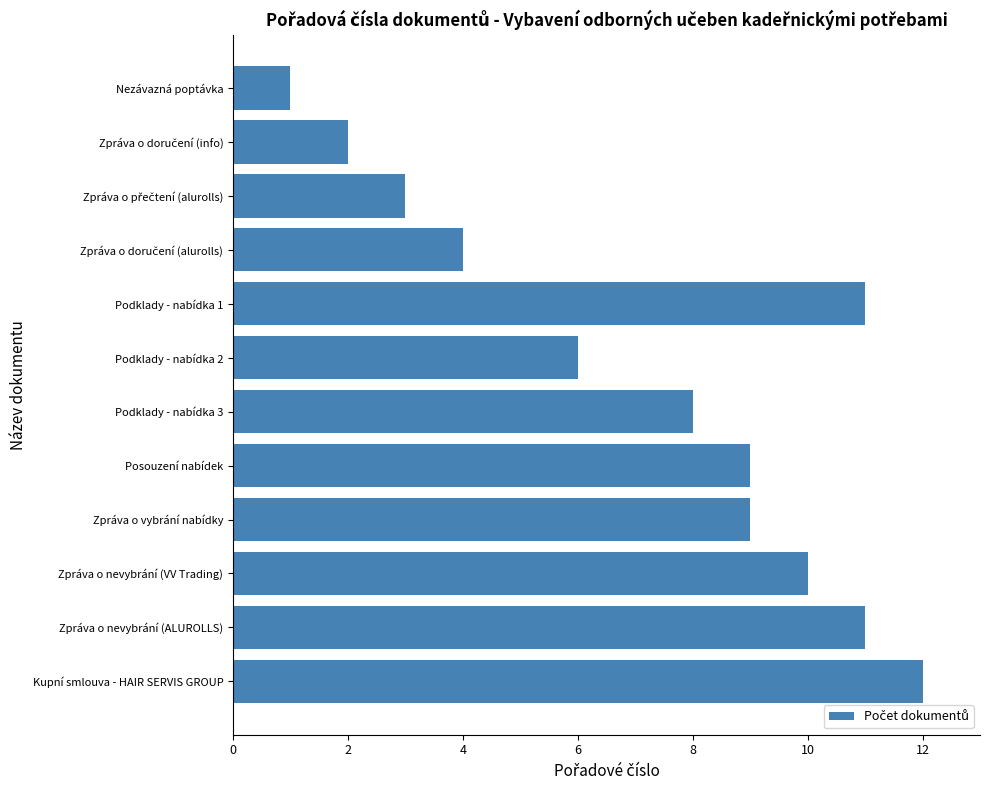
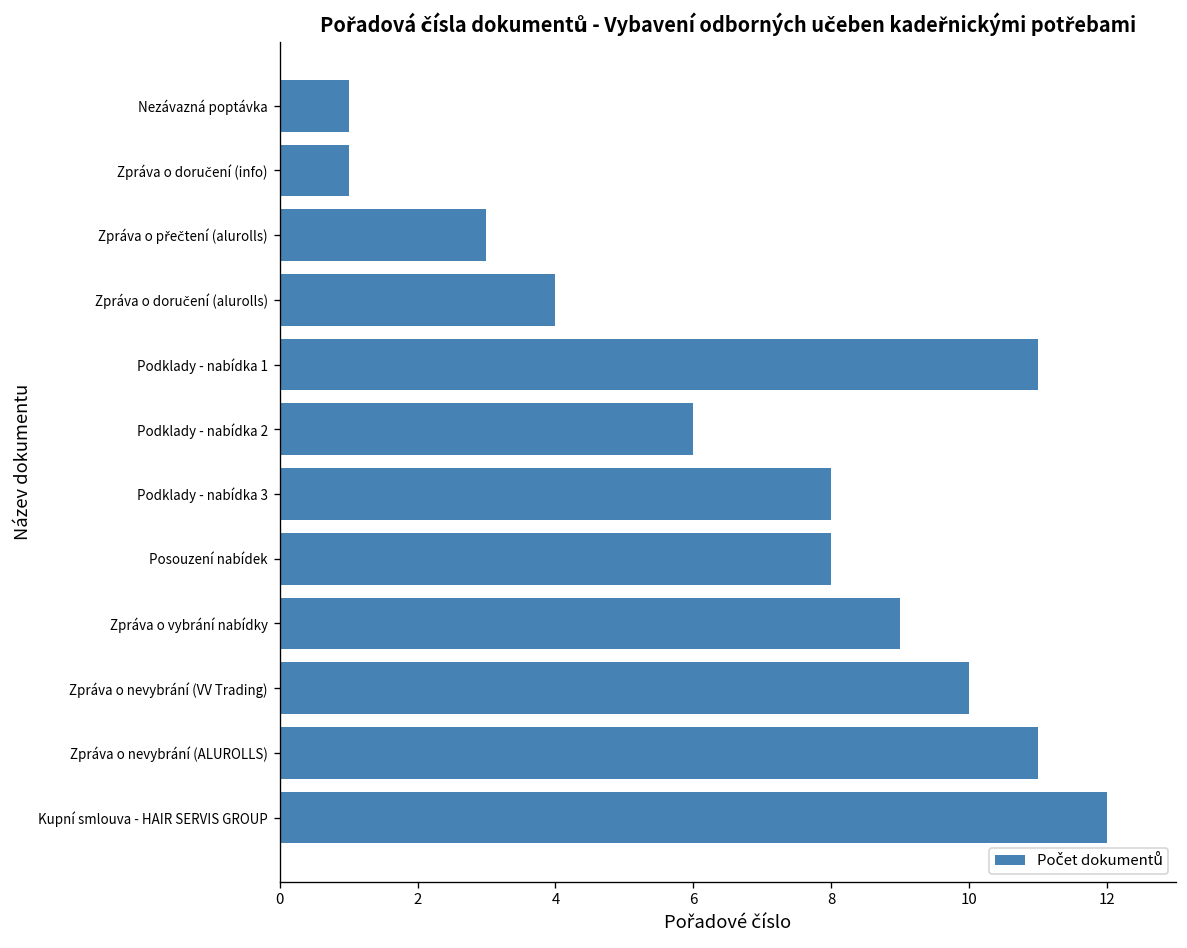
Zpráva o doručení (info): 2 -> 1
Posouzení nabídek: 9 -> 8
